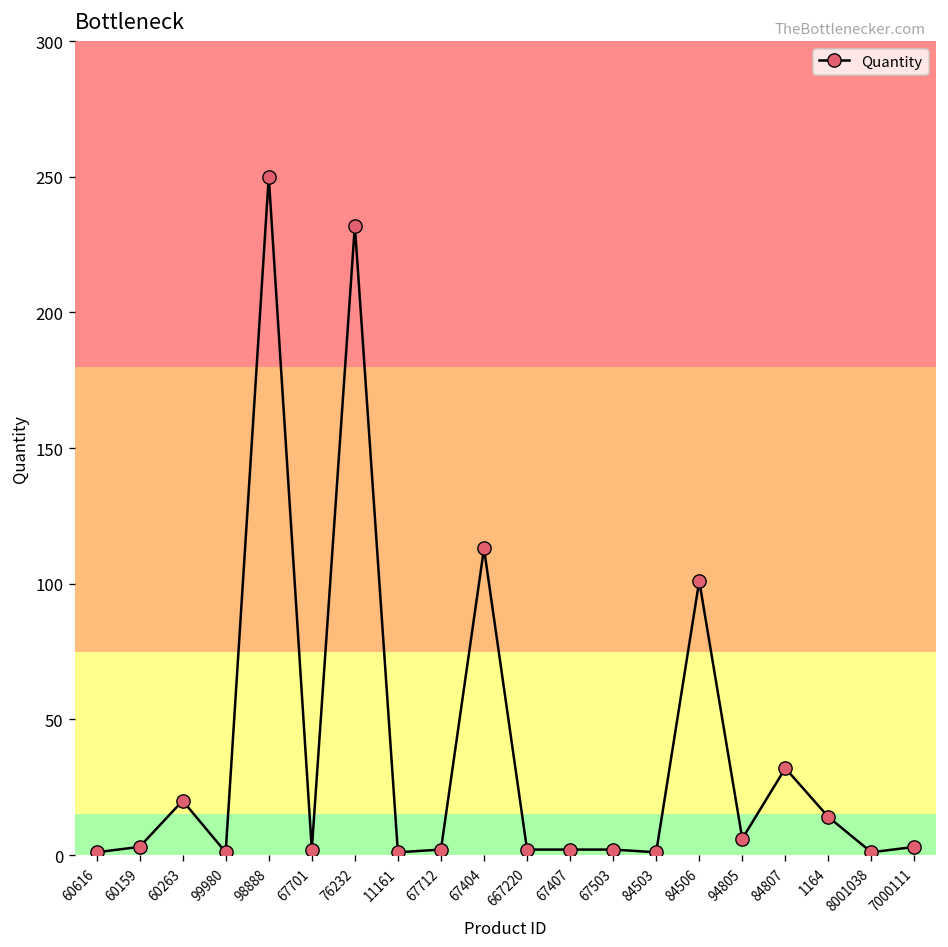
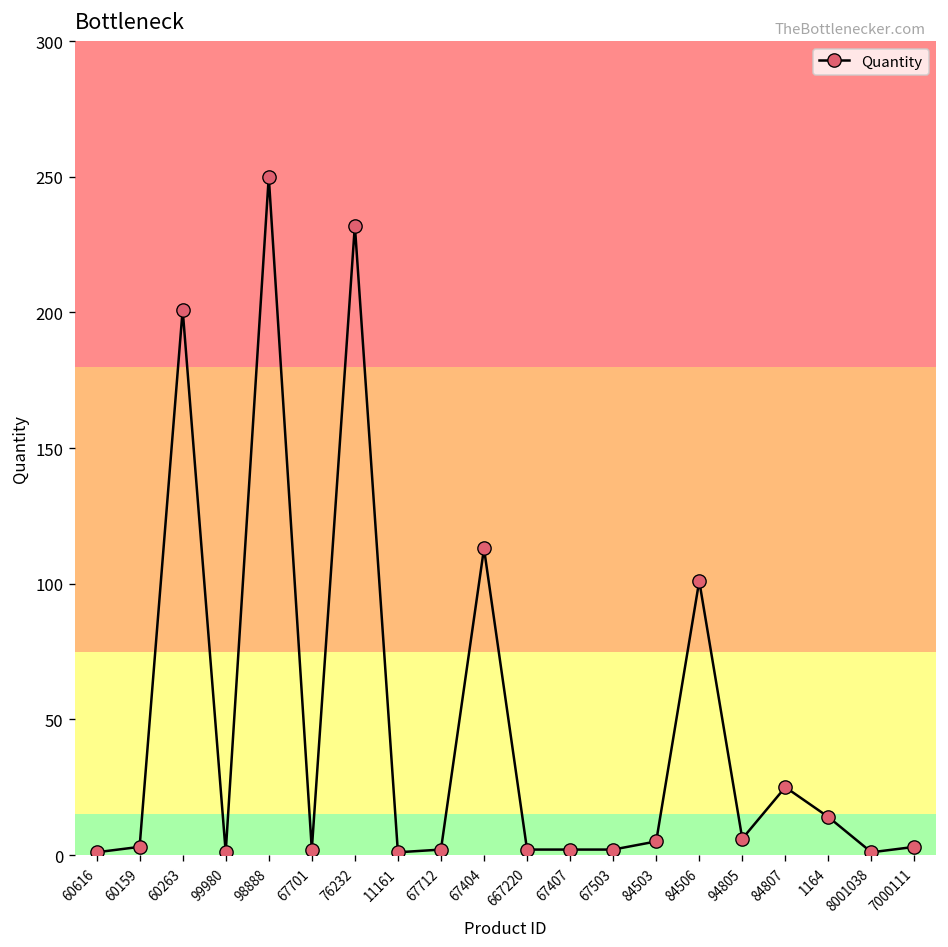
60263: 20 -> 201
84503: 1 -> 5
84807: 32 -> 25
